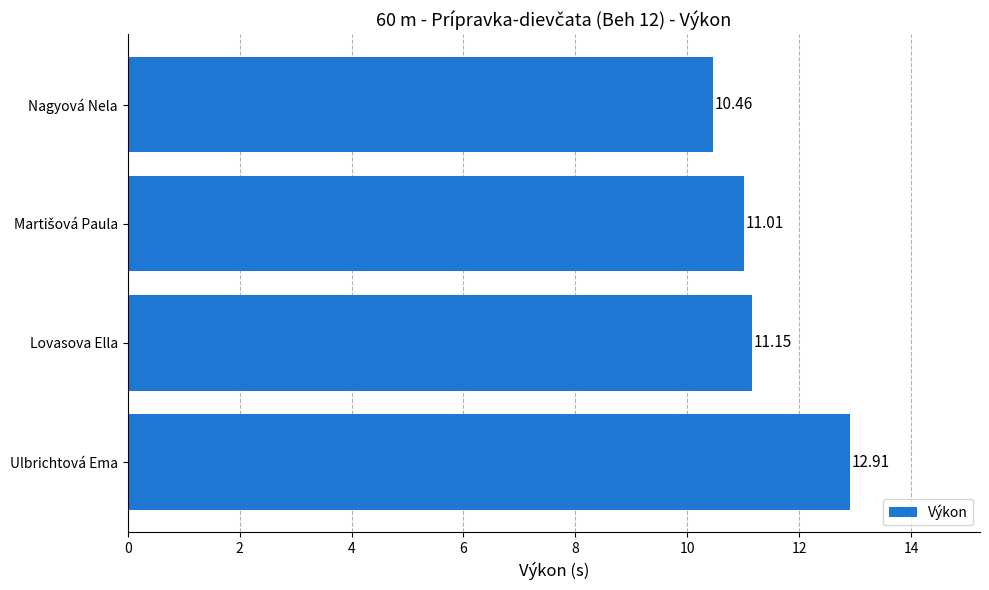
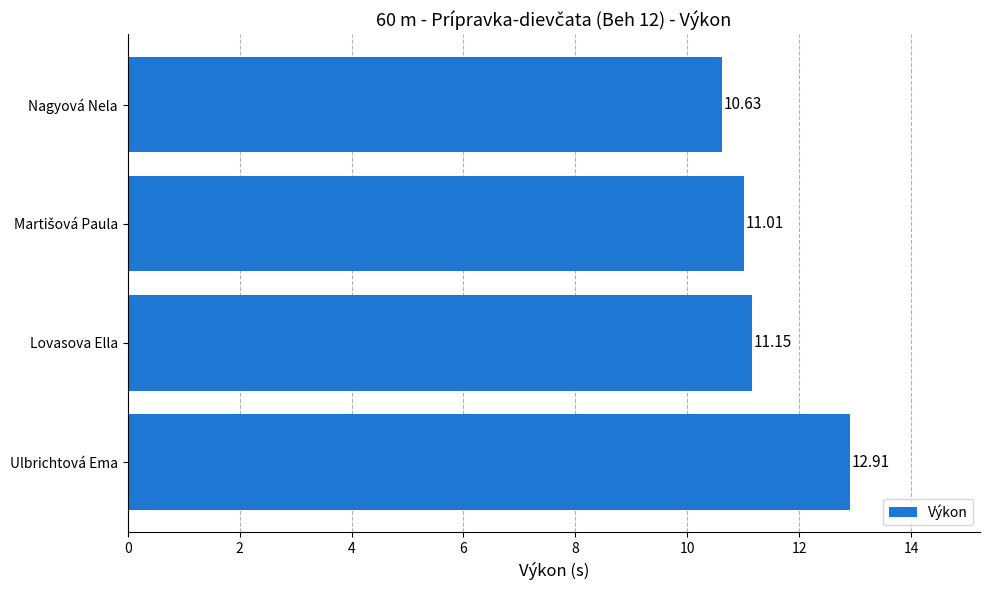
Nagyová Nela: 10.46 -> 10.63
